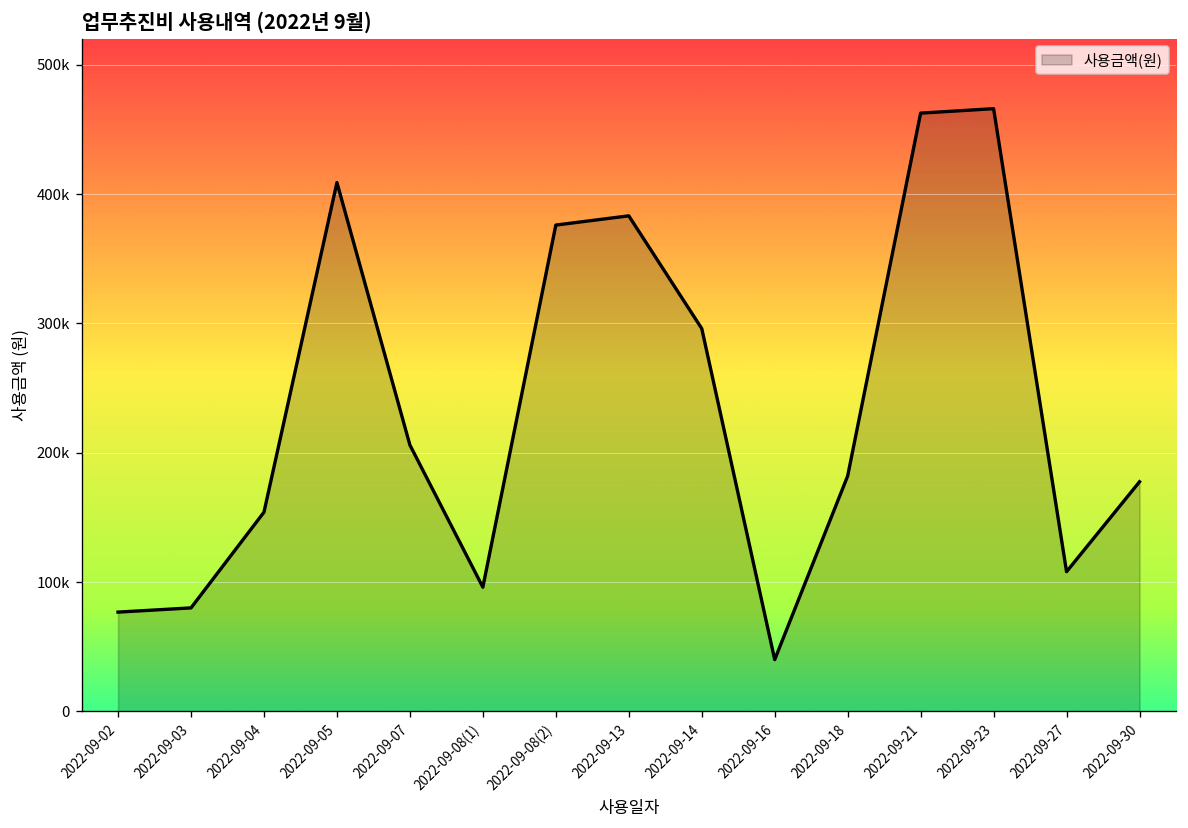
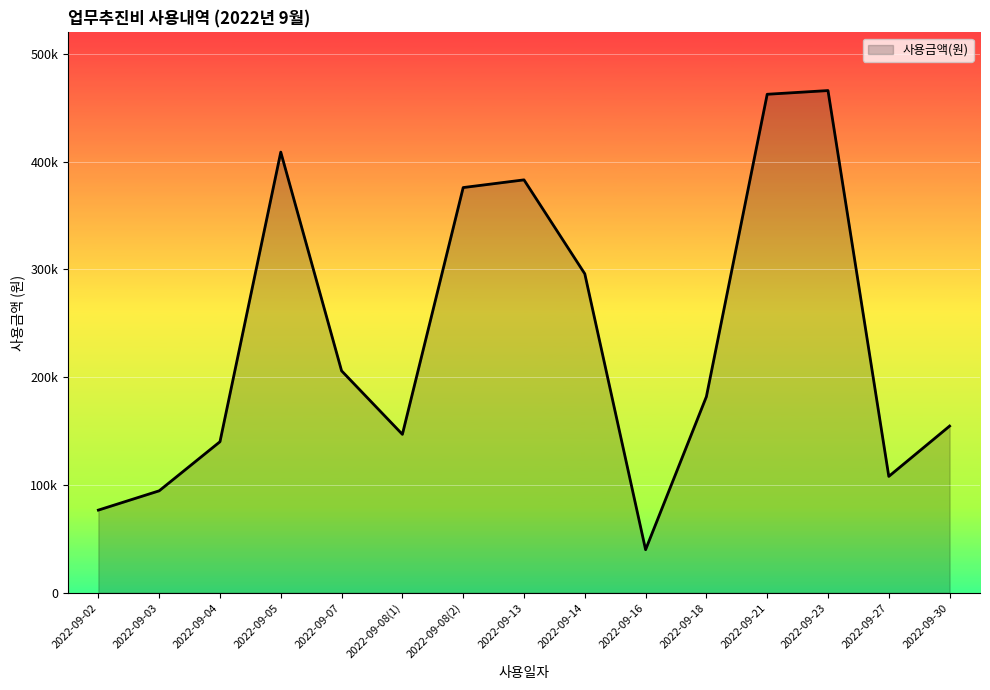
2022-09-03: 80000 -> 95000
2022-09-04: 154000 -> 140000
2022-09-08(1): 96000 -> 147000
2022-09-30: 178000 -> 155000
